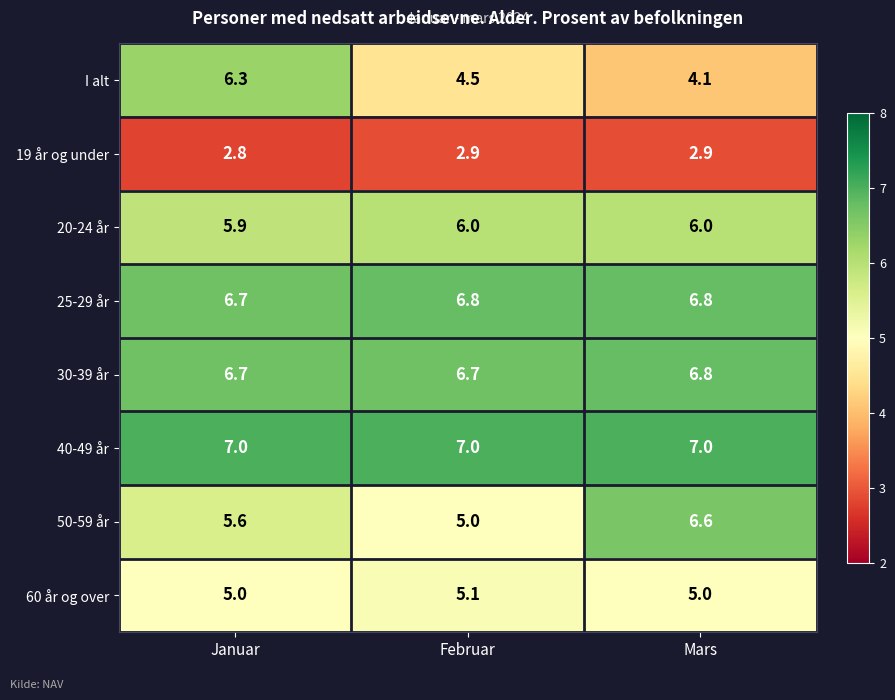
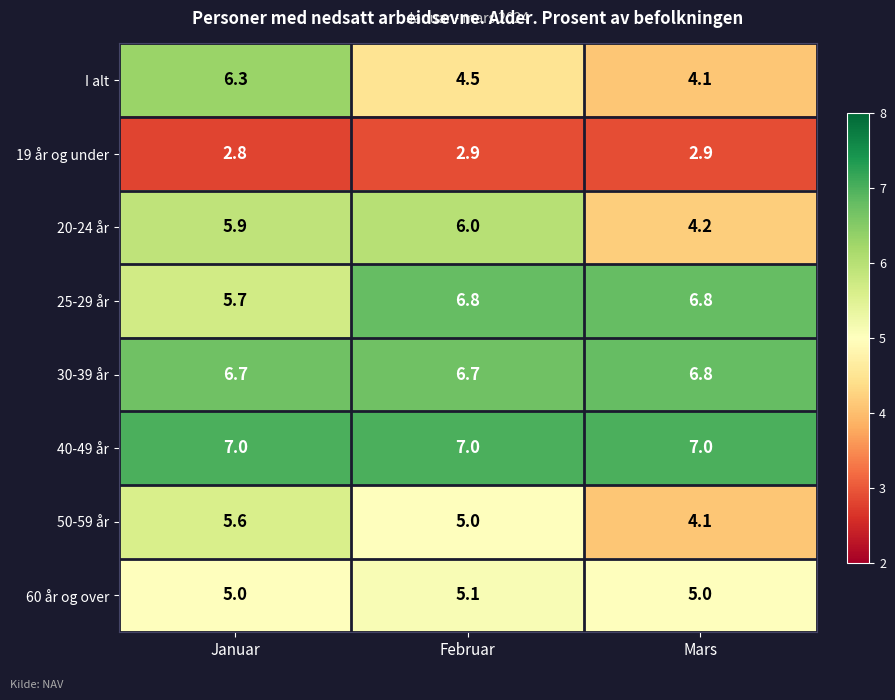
20-24 år, Mars: 6.0 -> 4.2
25-29 år, Januar: 6.7 -> 5.7
50-59 år, Mars: 6.6 -> 4.1
